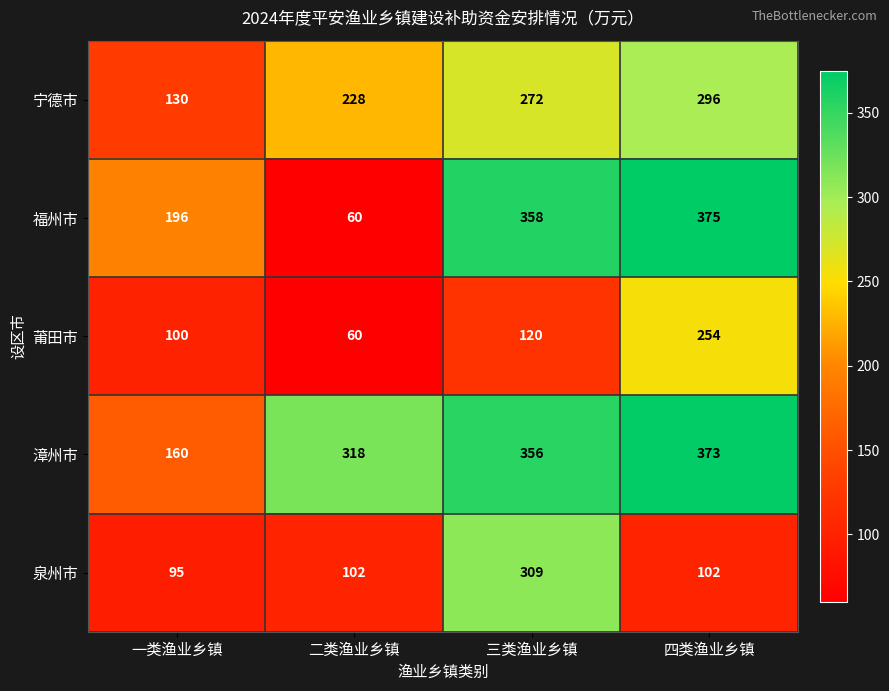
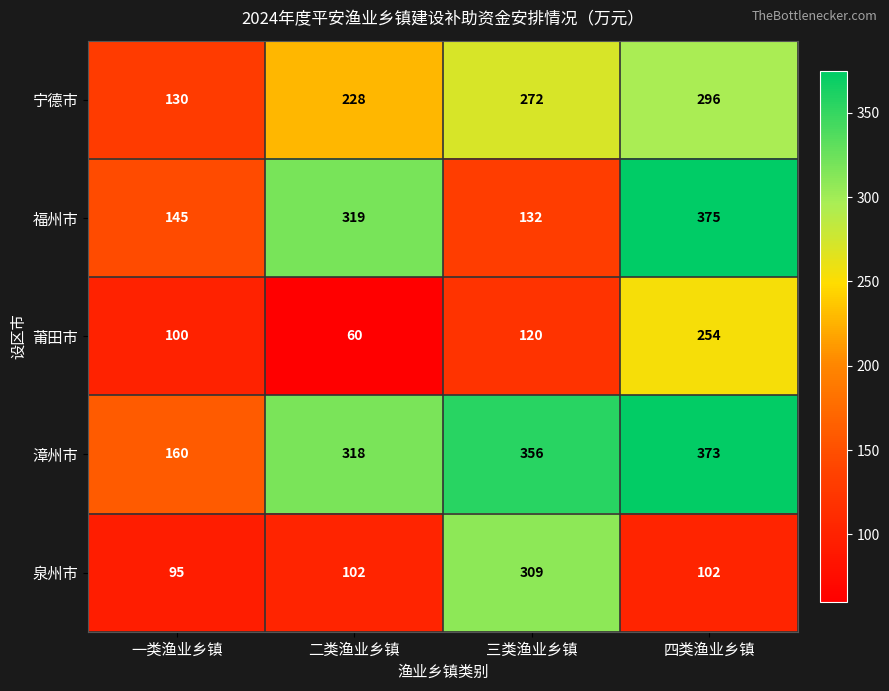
福州市, 一类渔业乡镇: 196 -> 145
福州市, 二类渔业乡镇: 60 -> 319
福州市, 三类渔业乡镇: 358 -> 132
